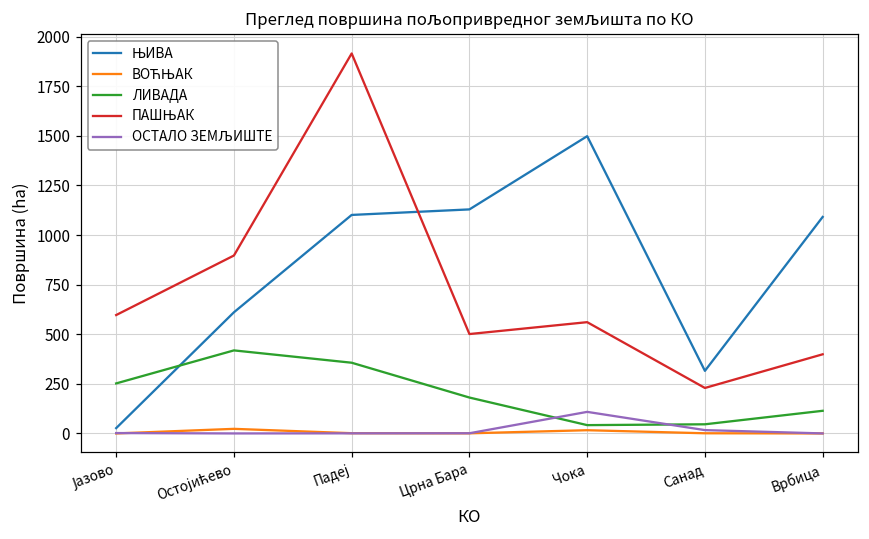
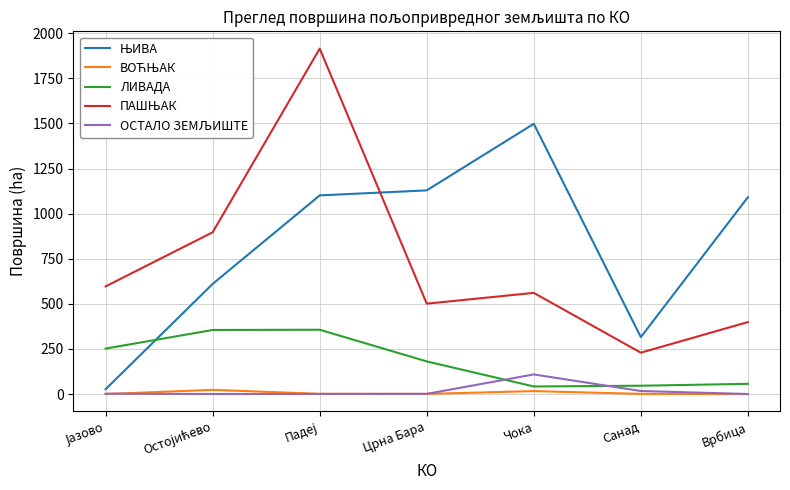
ЛИВАДА, Остојићево: 420 -> 360
ЛИВАДА, Врбица: 110 -> 60
